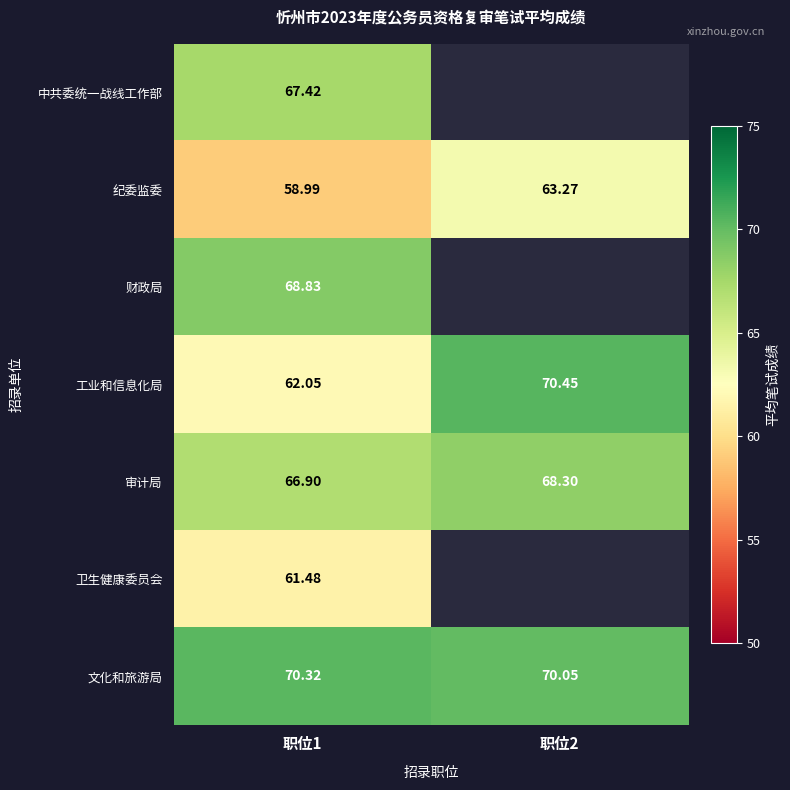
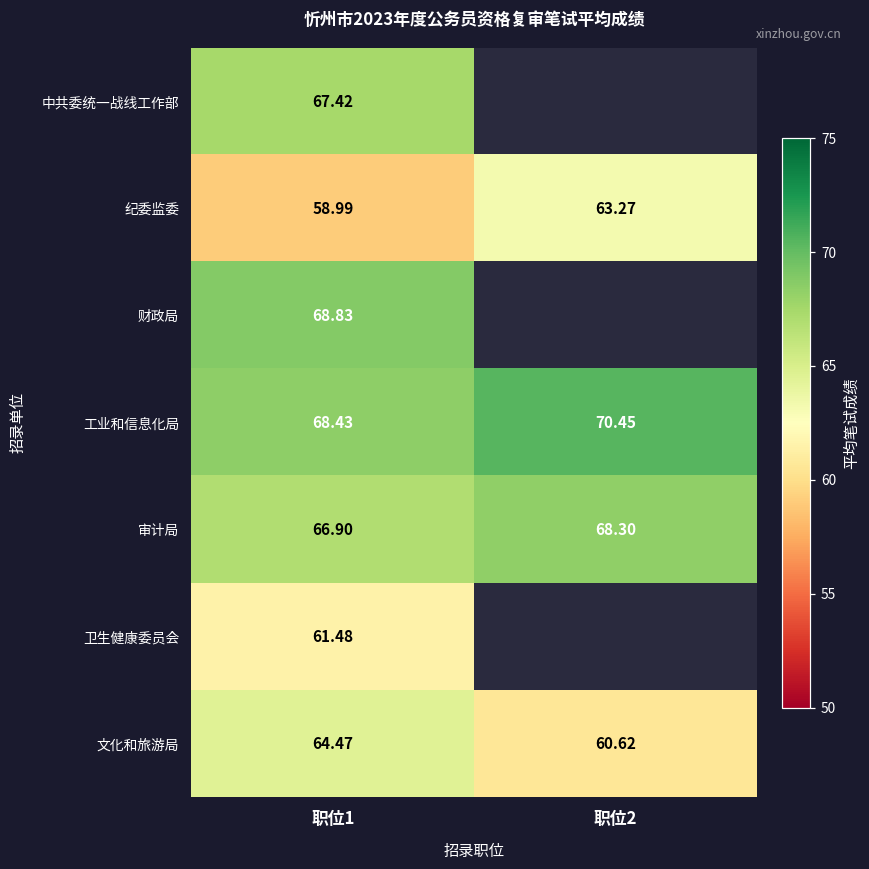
工业和信息化局, 职位1: 62.05 -> 68.43
文化和旅游局, 职位1: 70.32 -> 64.47
文化和旅游局, 职位2: 70.05 -> 60.62
